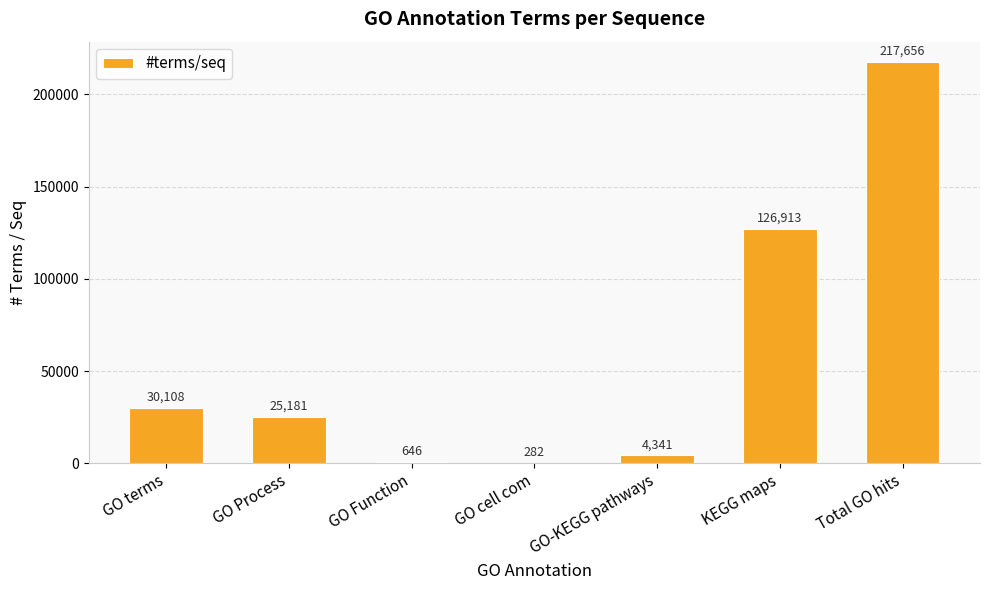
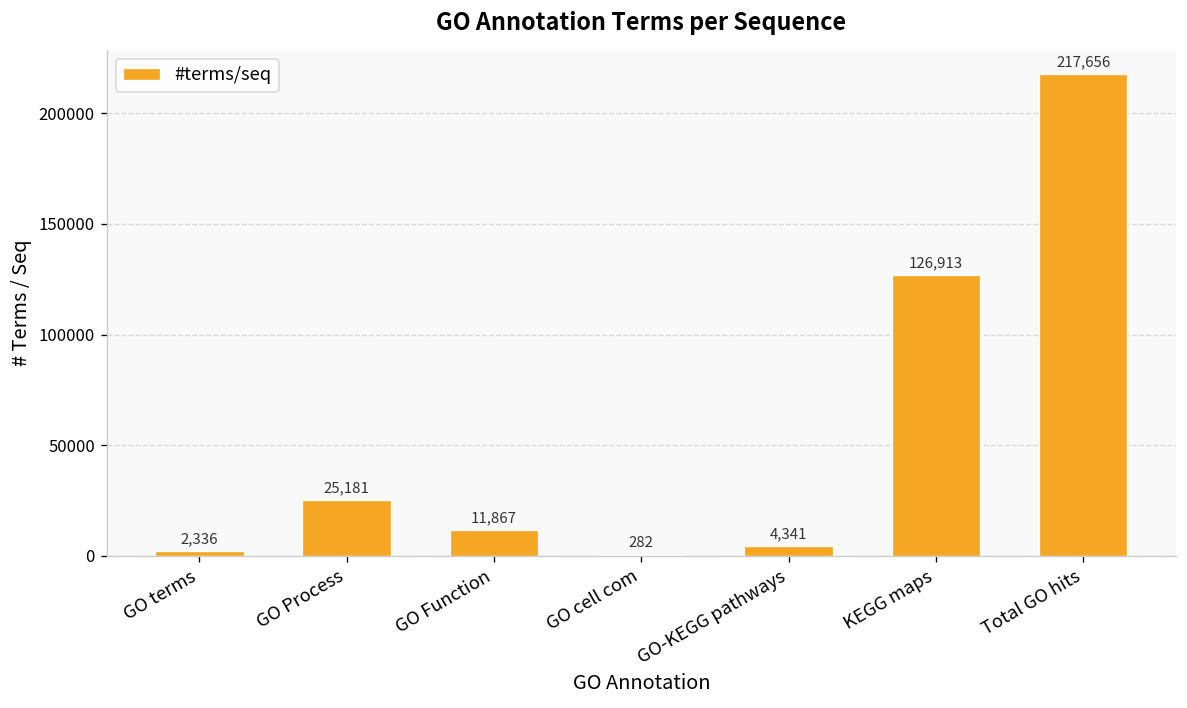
GO terms: 30,108 -> 2,336
GO Function: 646 -> 11,867
